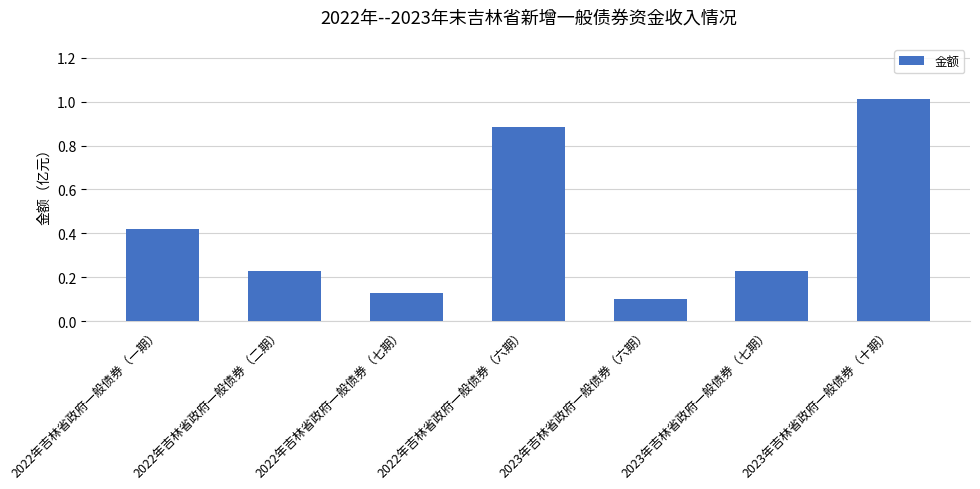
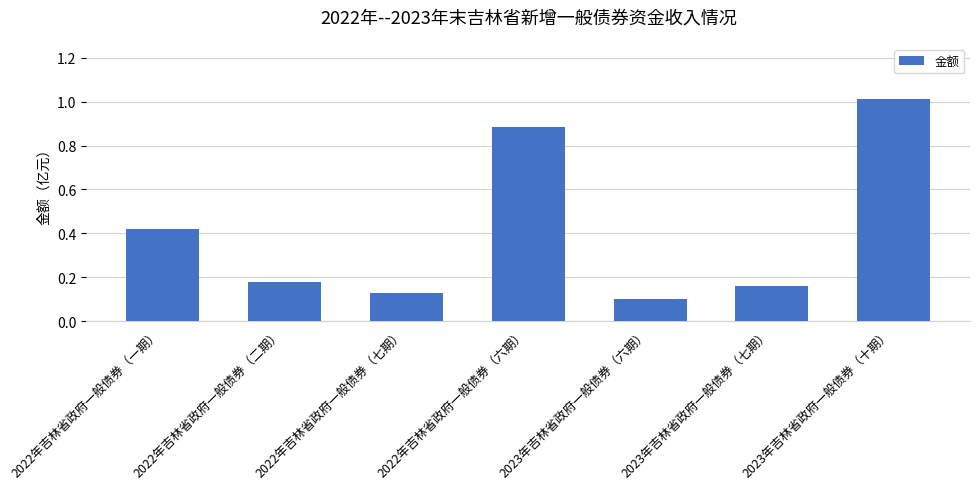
2022年吉林省政府一般债券（二期）: 0.23 -> 0.18
2023年吉林省政府一般债券（七期）: 0.23 -> 0.16
